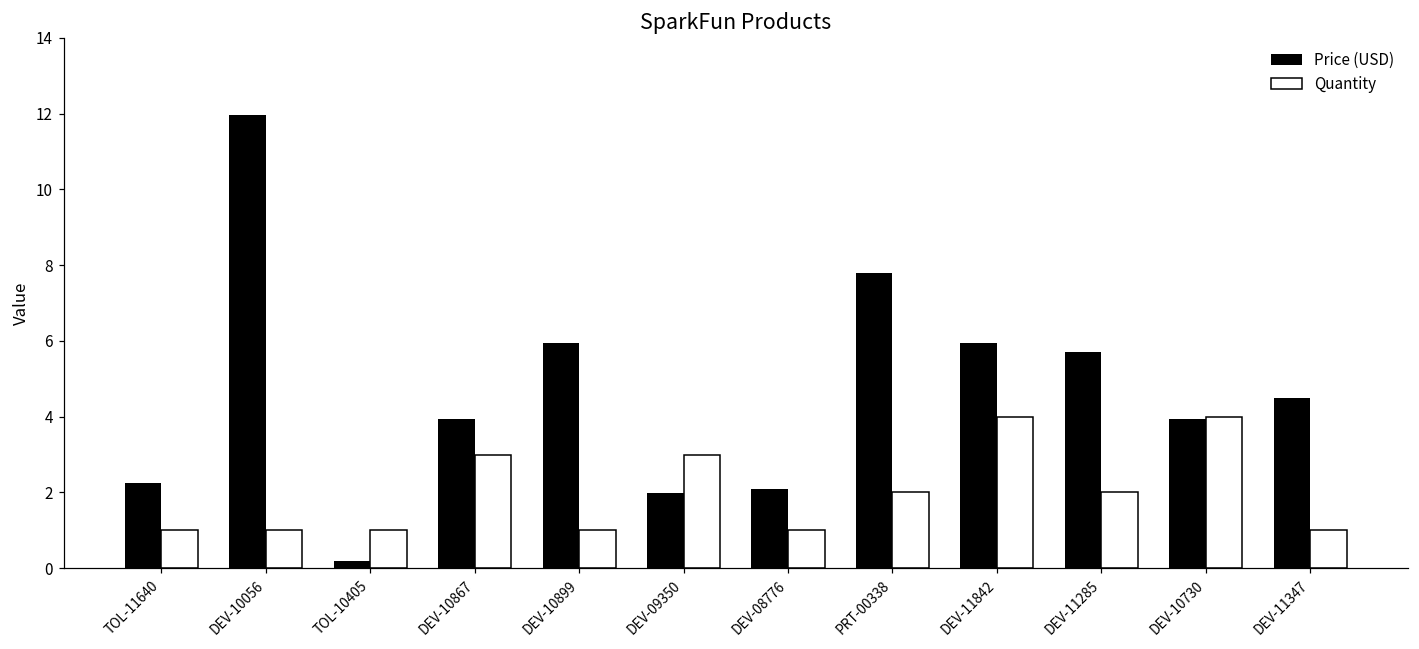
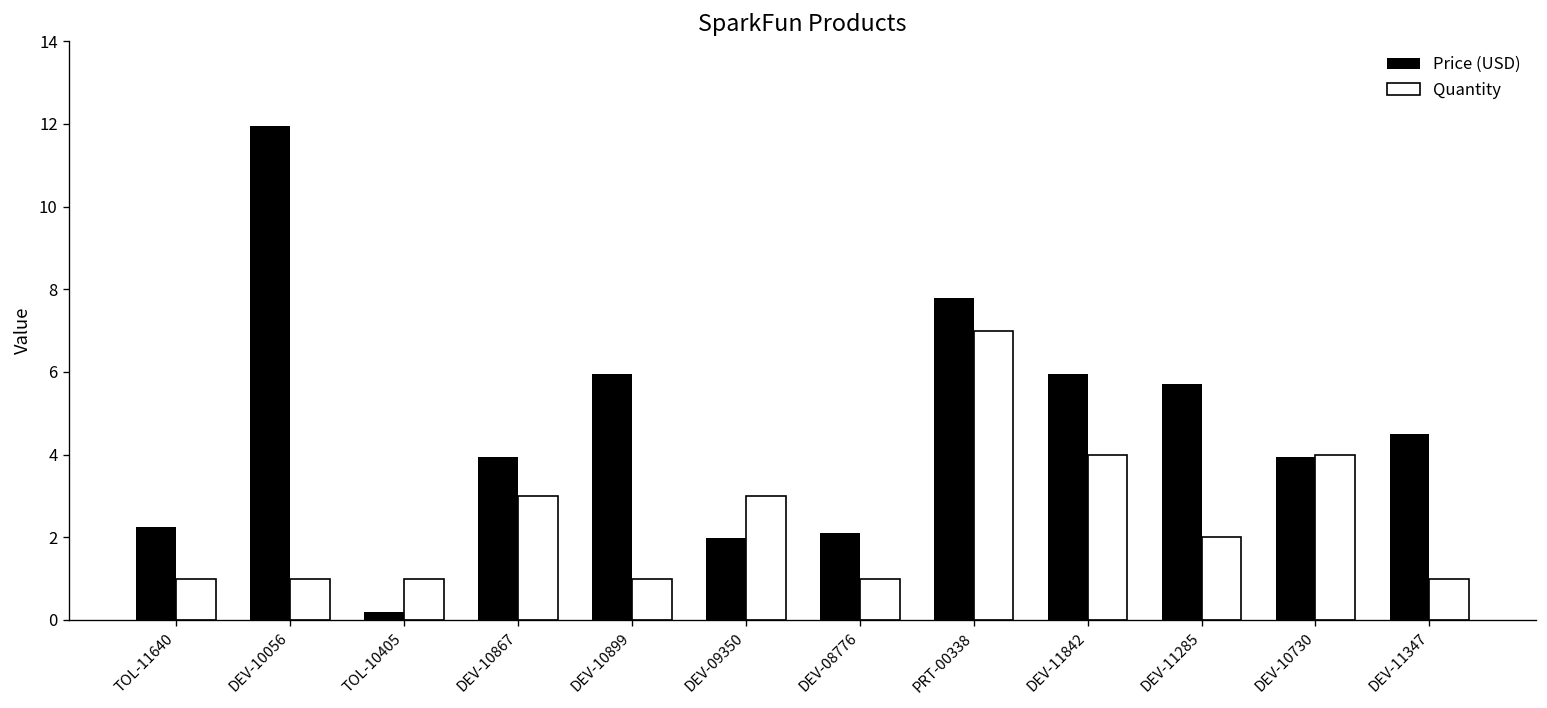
Quantity, PRT-00338: 2 -> 7
